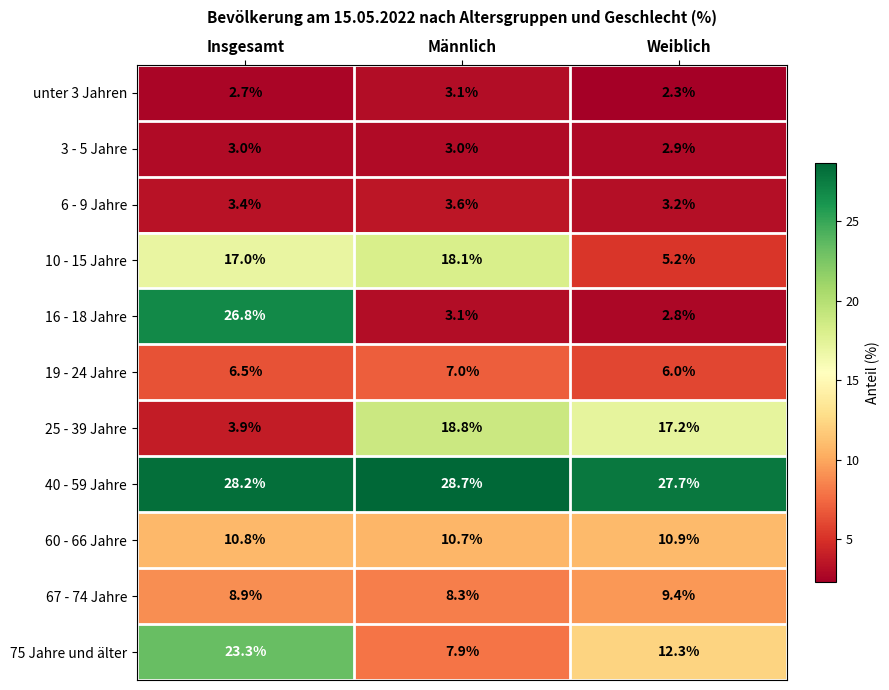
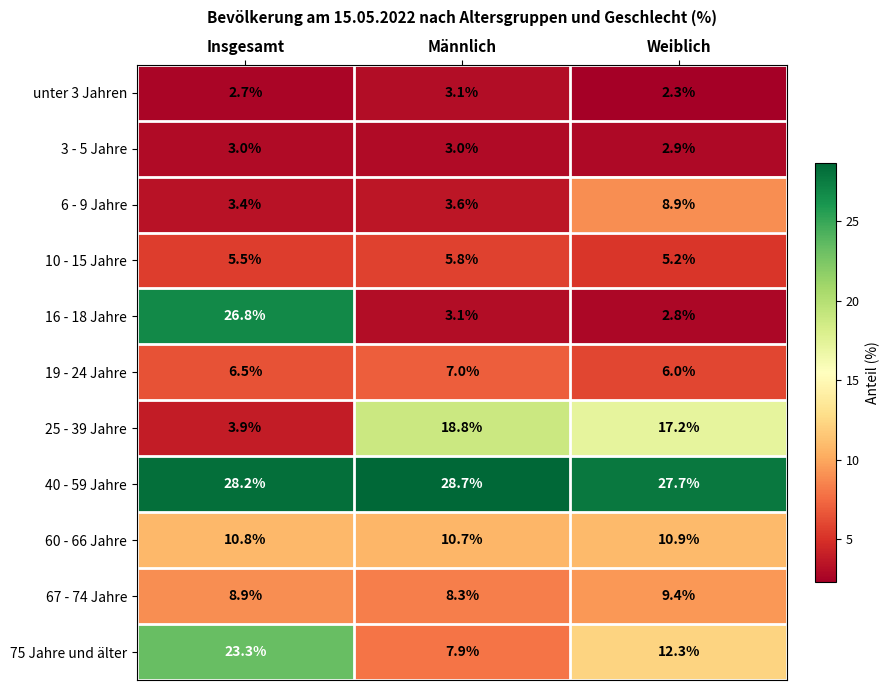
6 - 9 Jahre, Weiblich: 3.2% -> 8.9%
10 - 15 Jahre, Insgesamt: 17.0% -> 5.5%
10 - 15 Jahre, Männlich: 18.1% -> 5.8%
